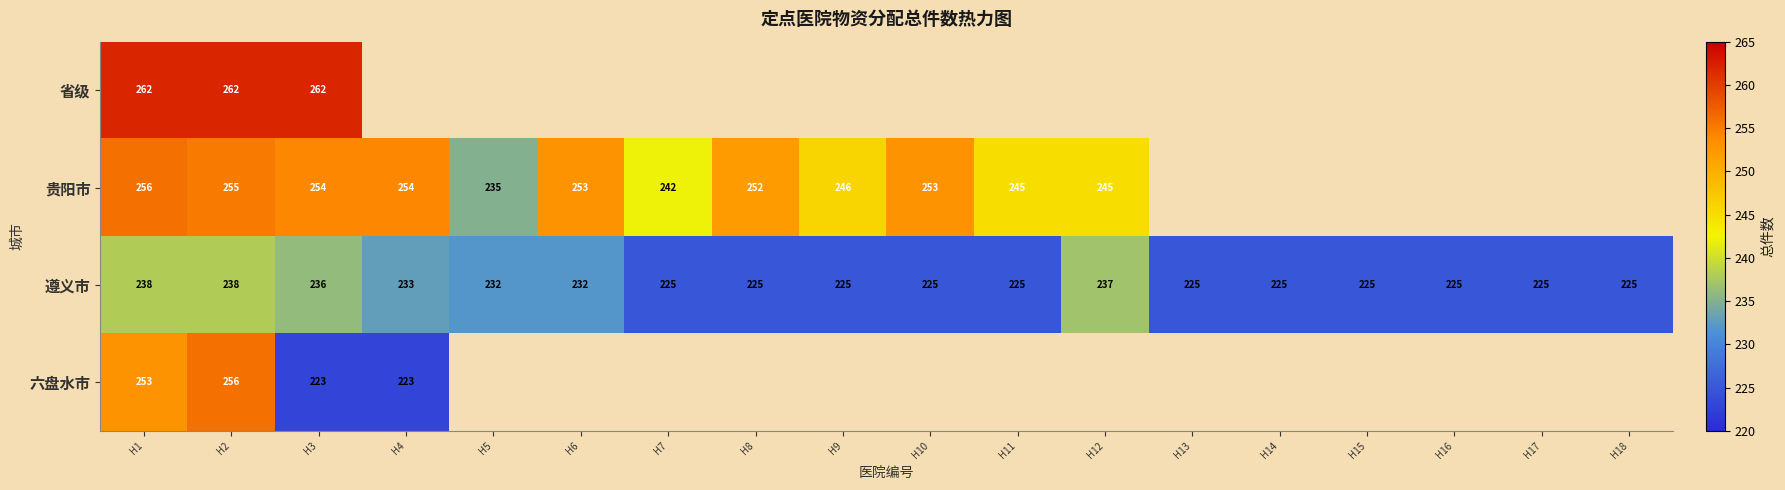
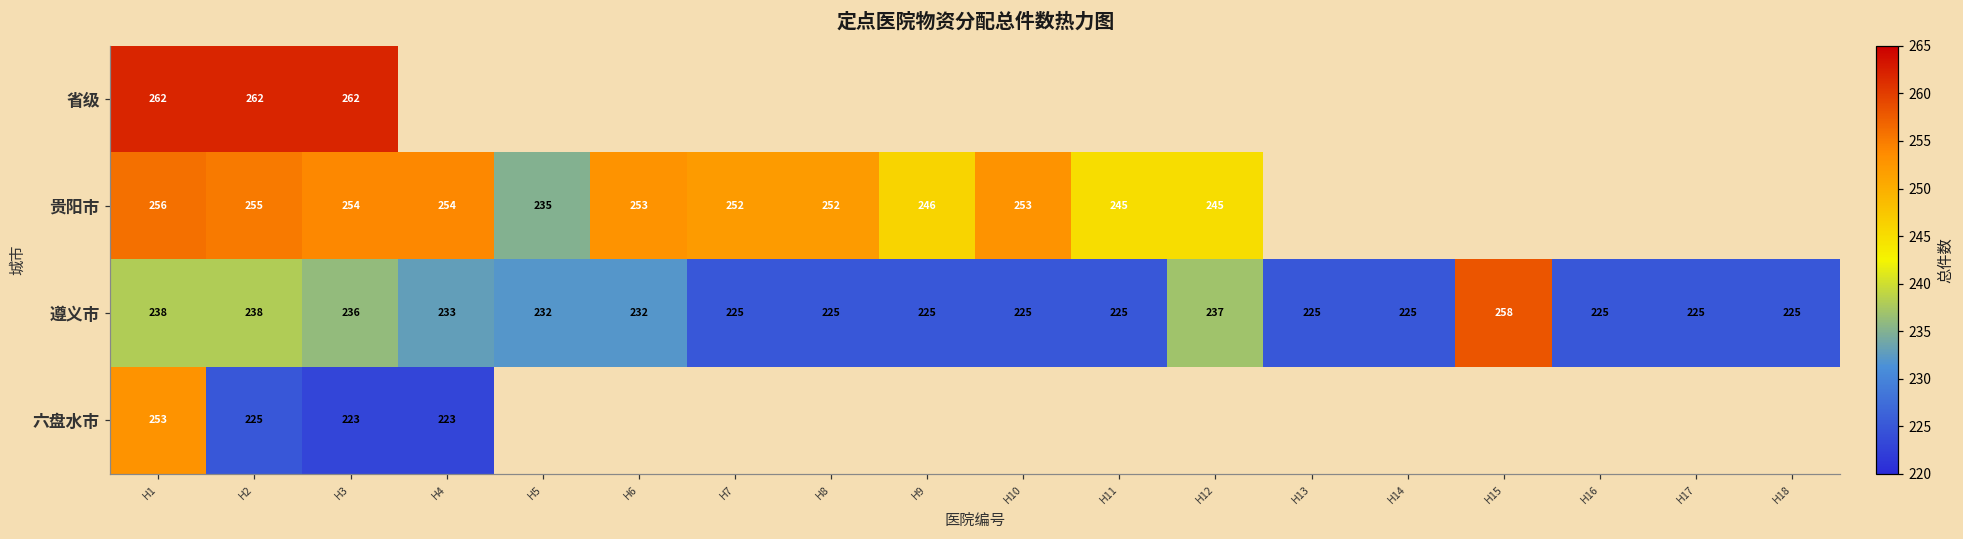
贵阳市, H7: 242 -> 252
遵义市, H15: 225 -> 258
六盘水市, H2: 256 -> 225
